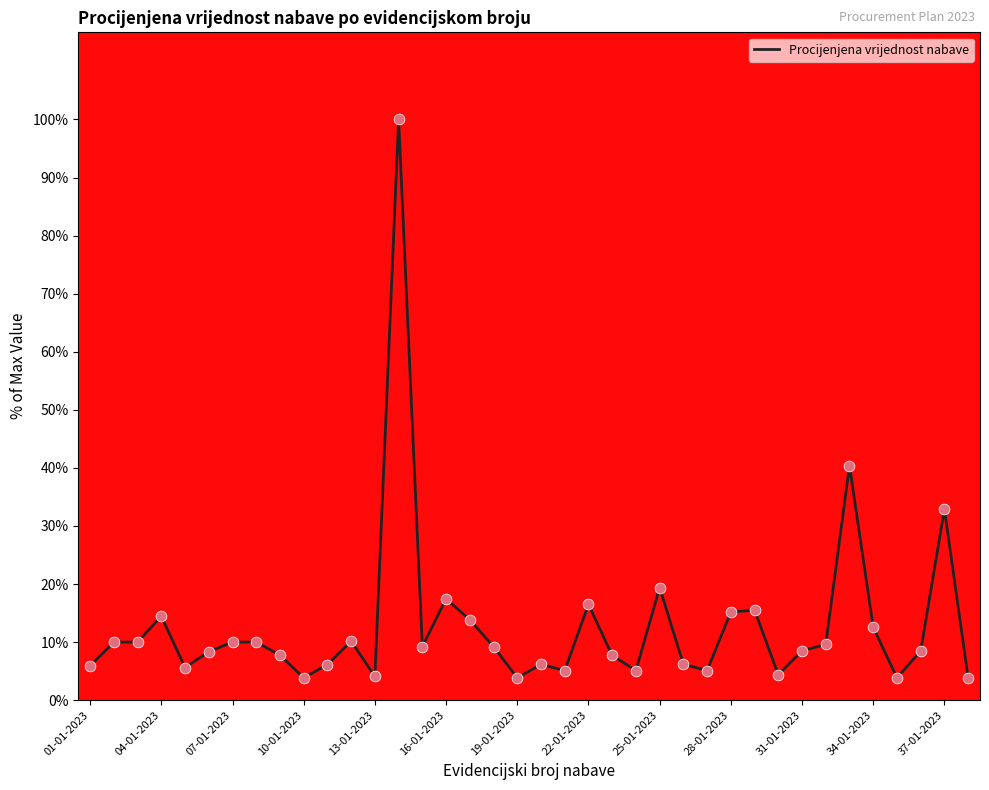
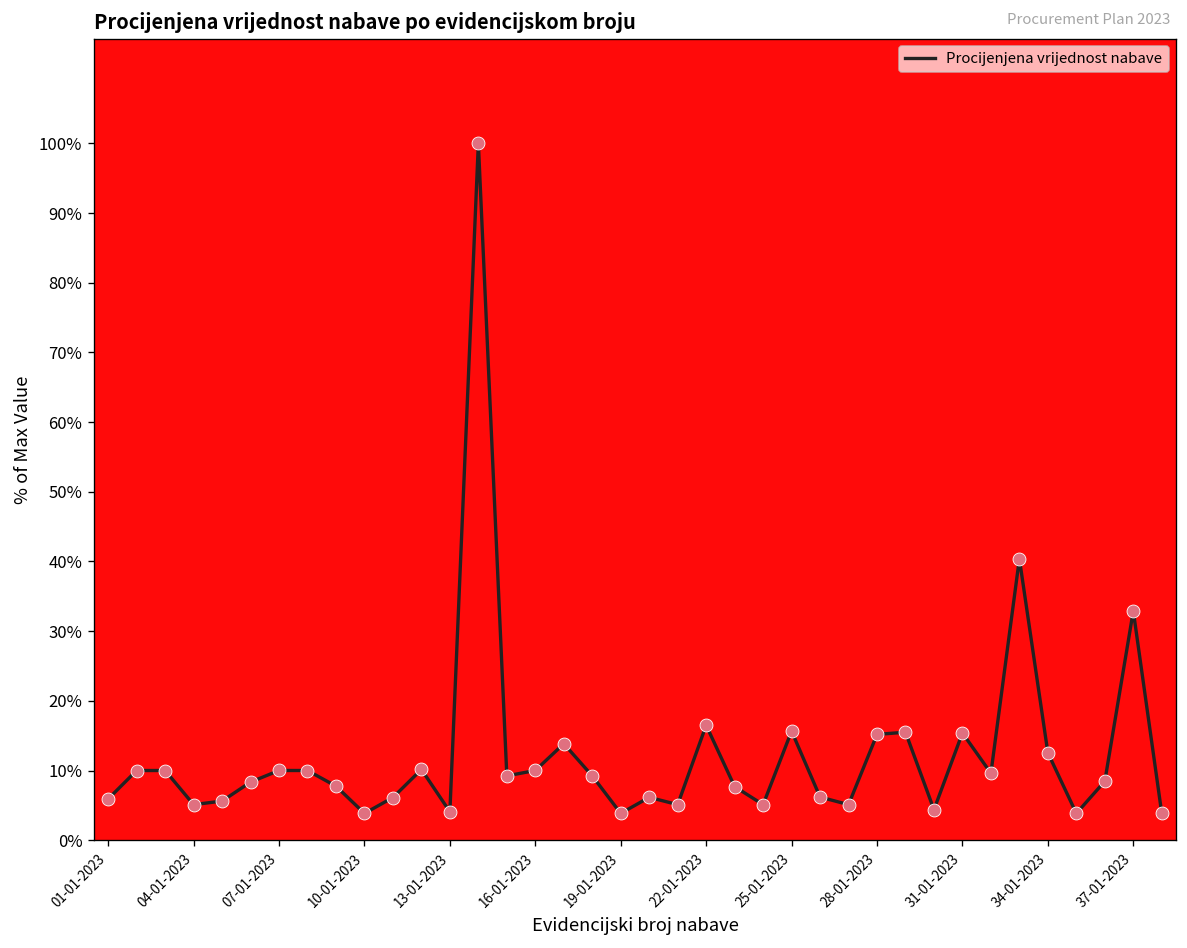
04-01-2023: 14% -> 5%
16-01-2023: 17% -> 10%
25-01-2023: 19% -> 16%
31-01-2023: 8% -> 15%
